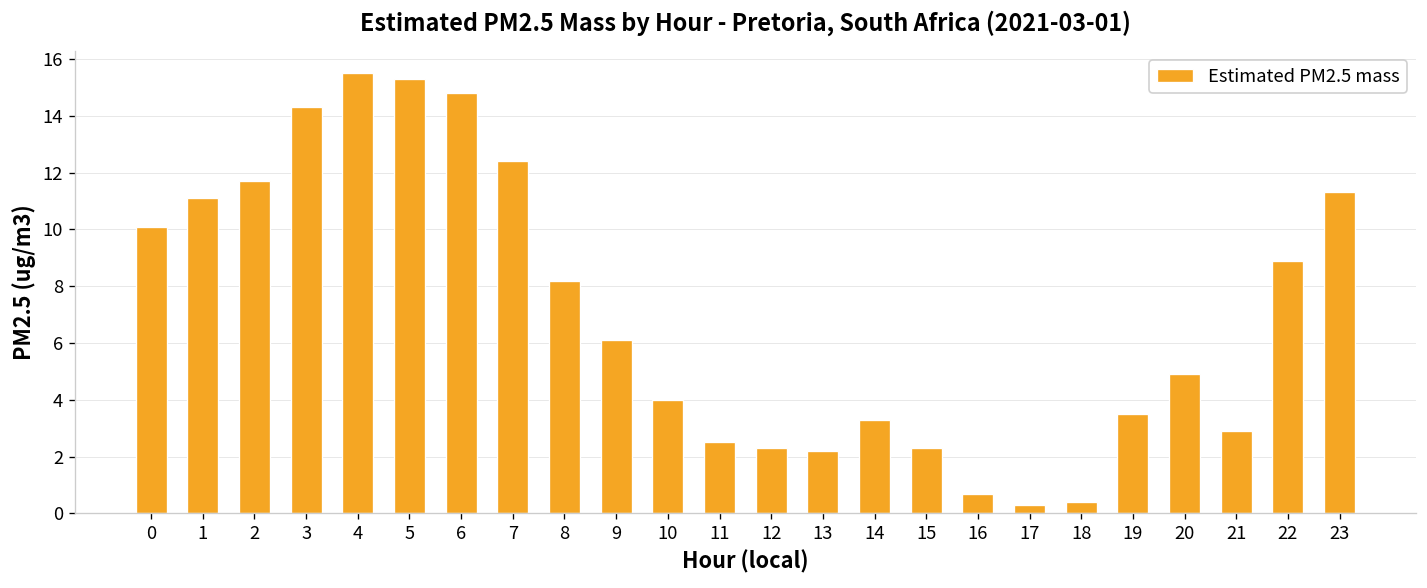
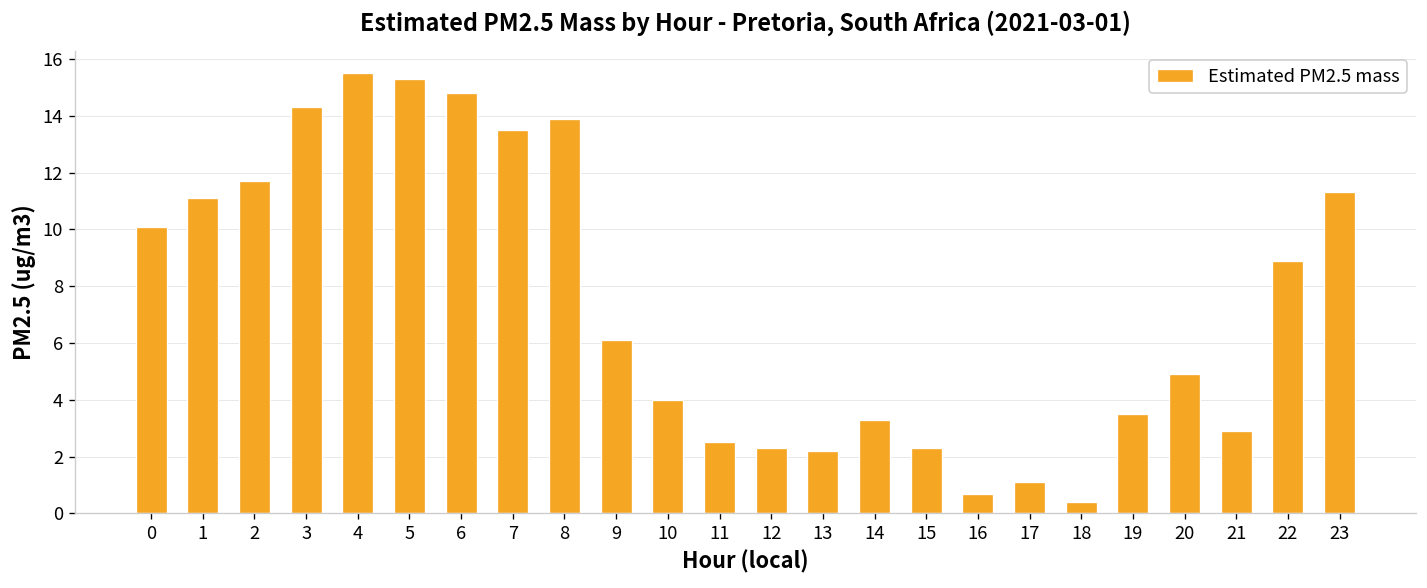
7: 12.4 -> 13.5
8: 8.2 -> 13.9
17: 0.3 -> 1.1
